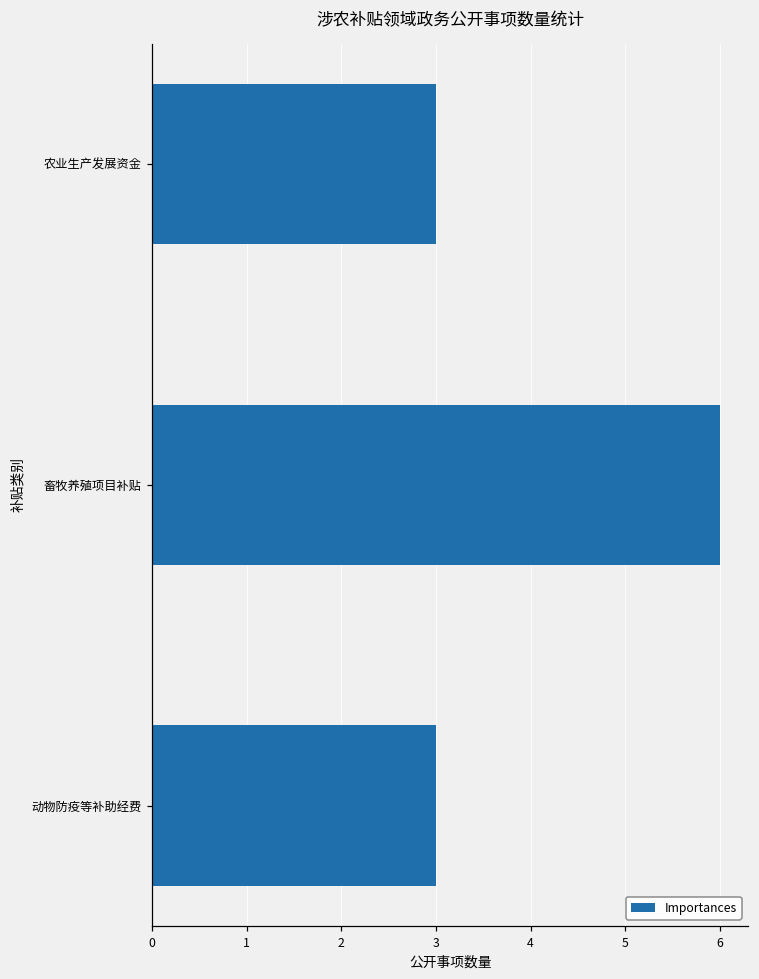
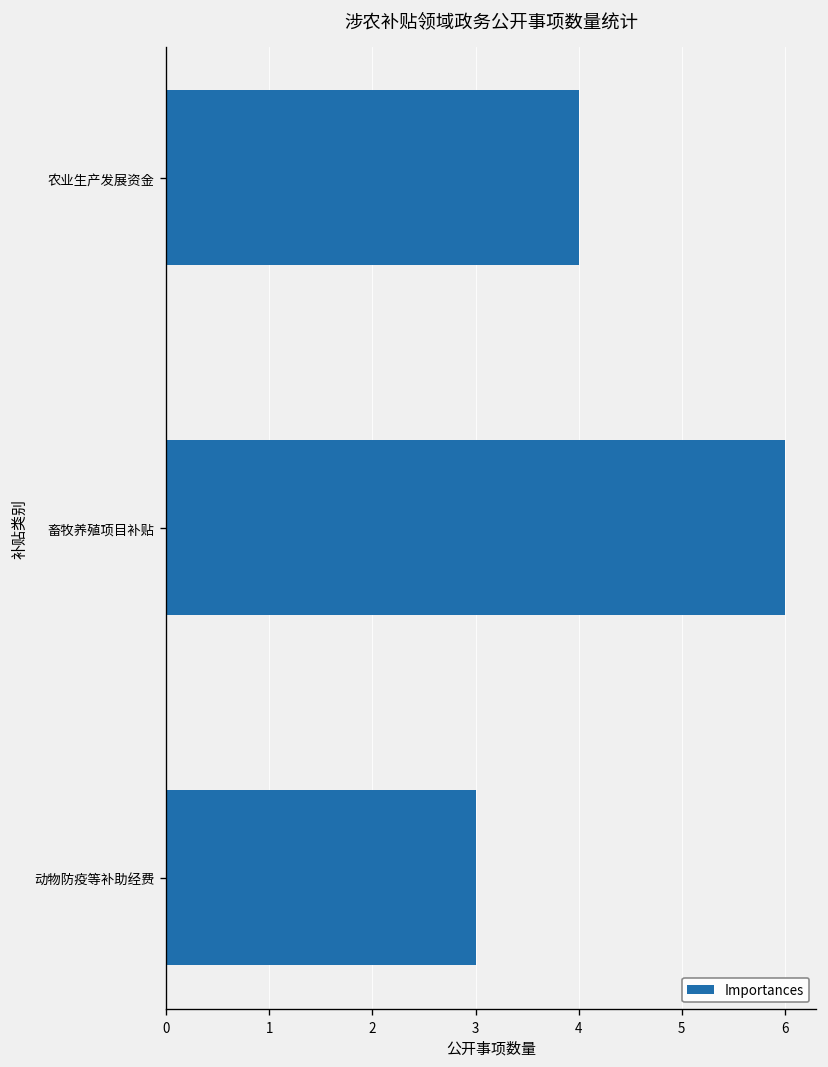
农业生产发展资金: 3 -> 4
